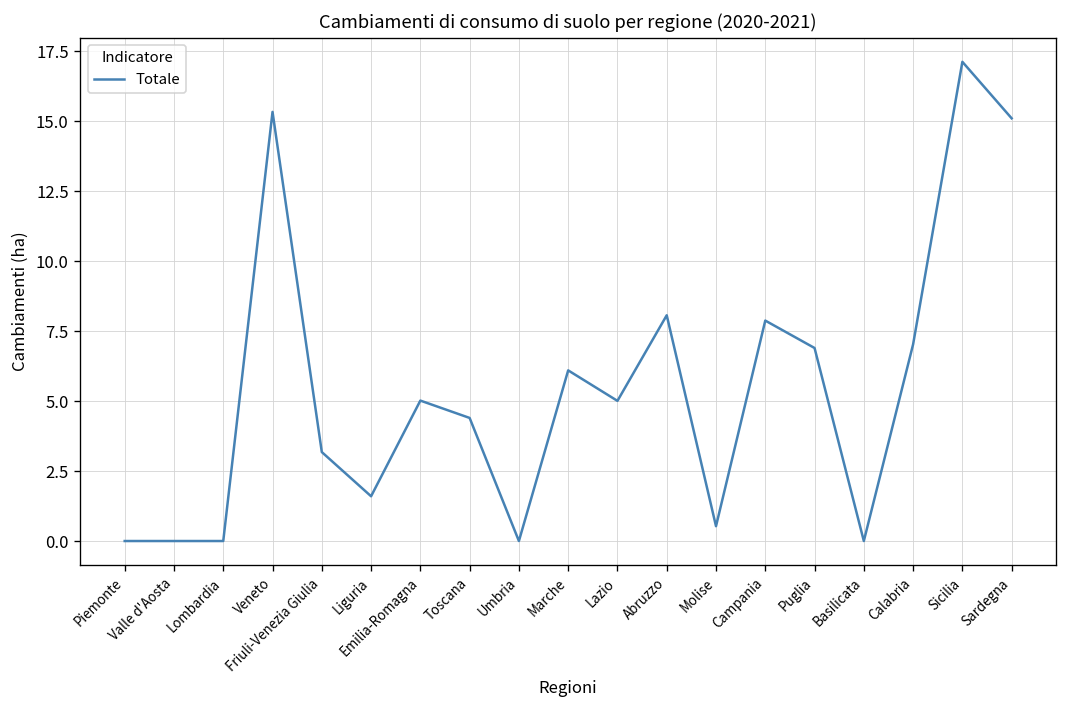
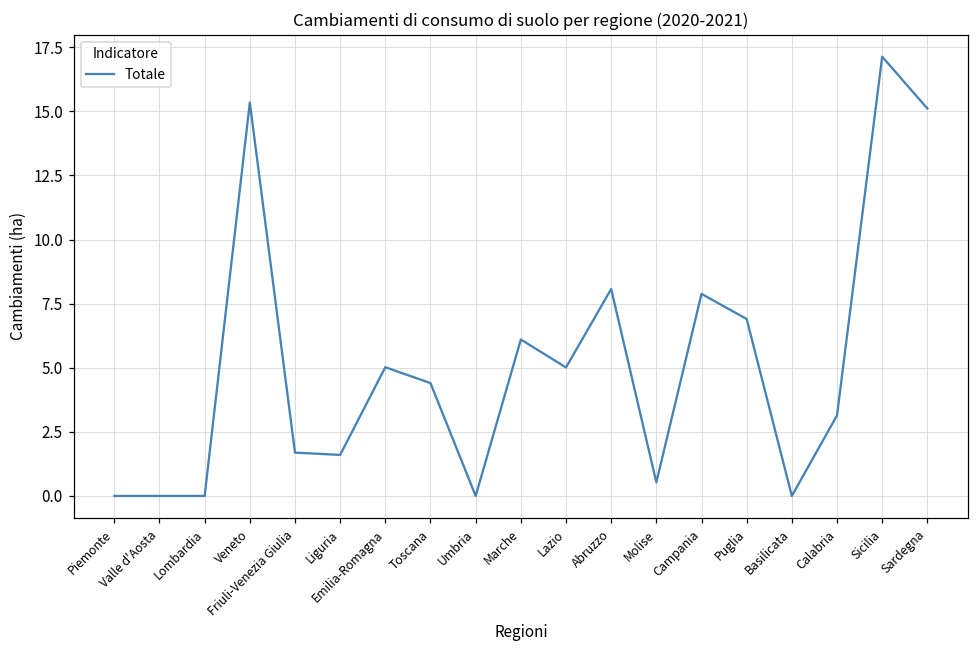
Friuli-Venezia Giulia: 3.2 -> 1.7
Calabria: 7.0 -> 3.1
